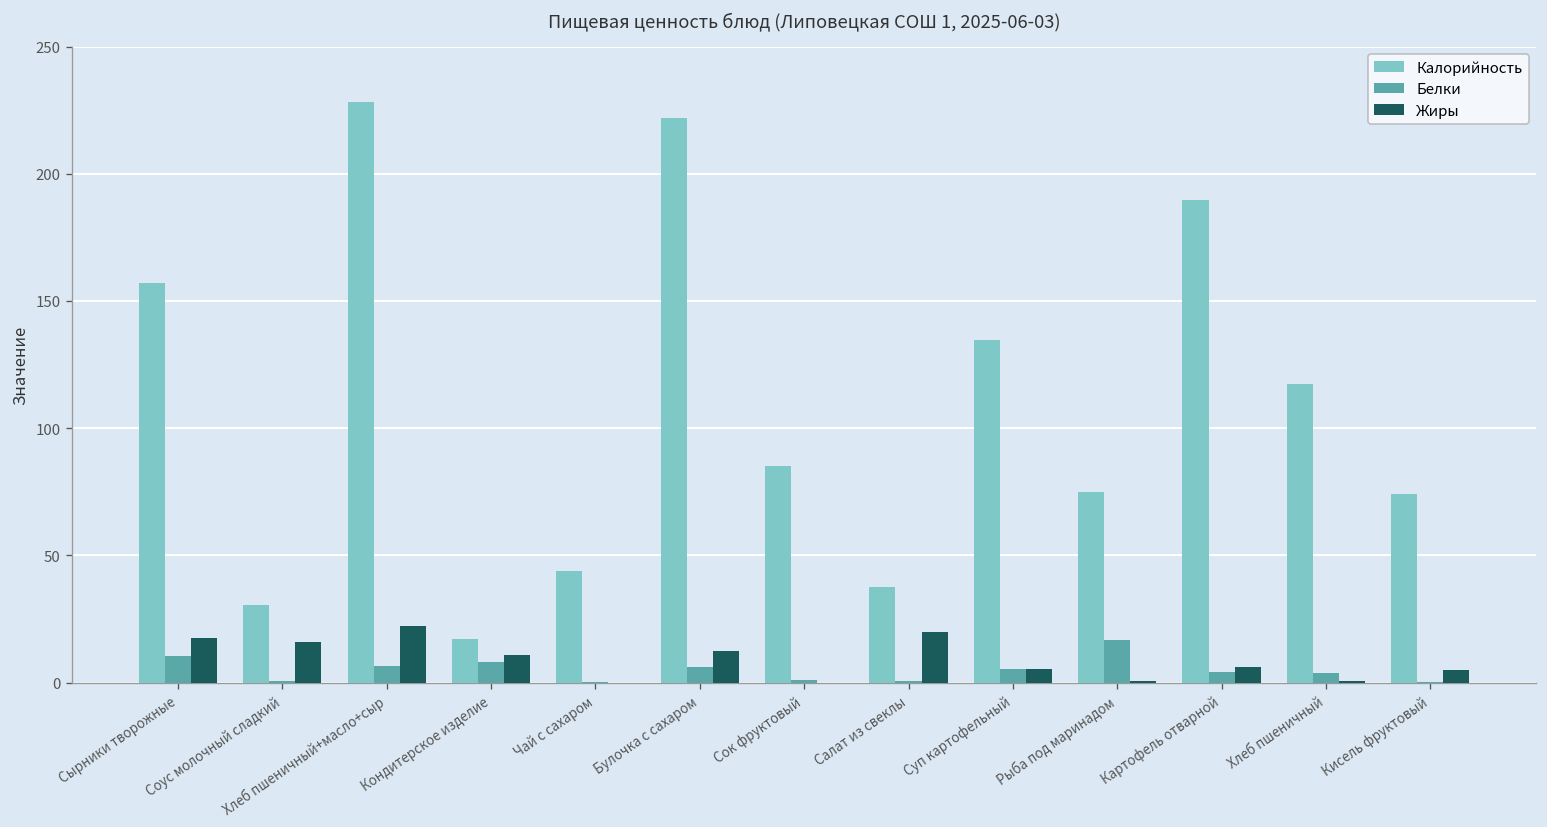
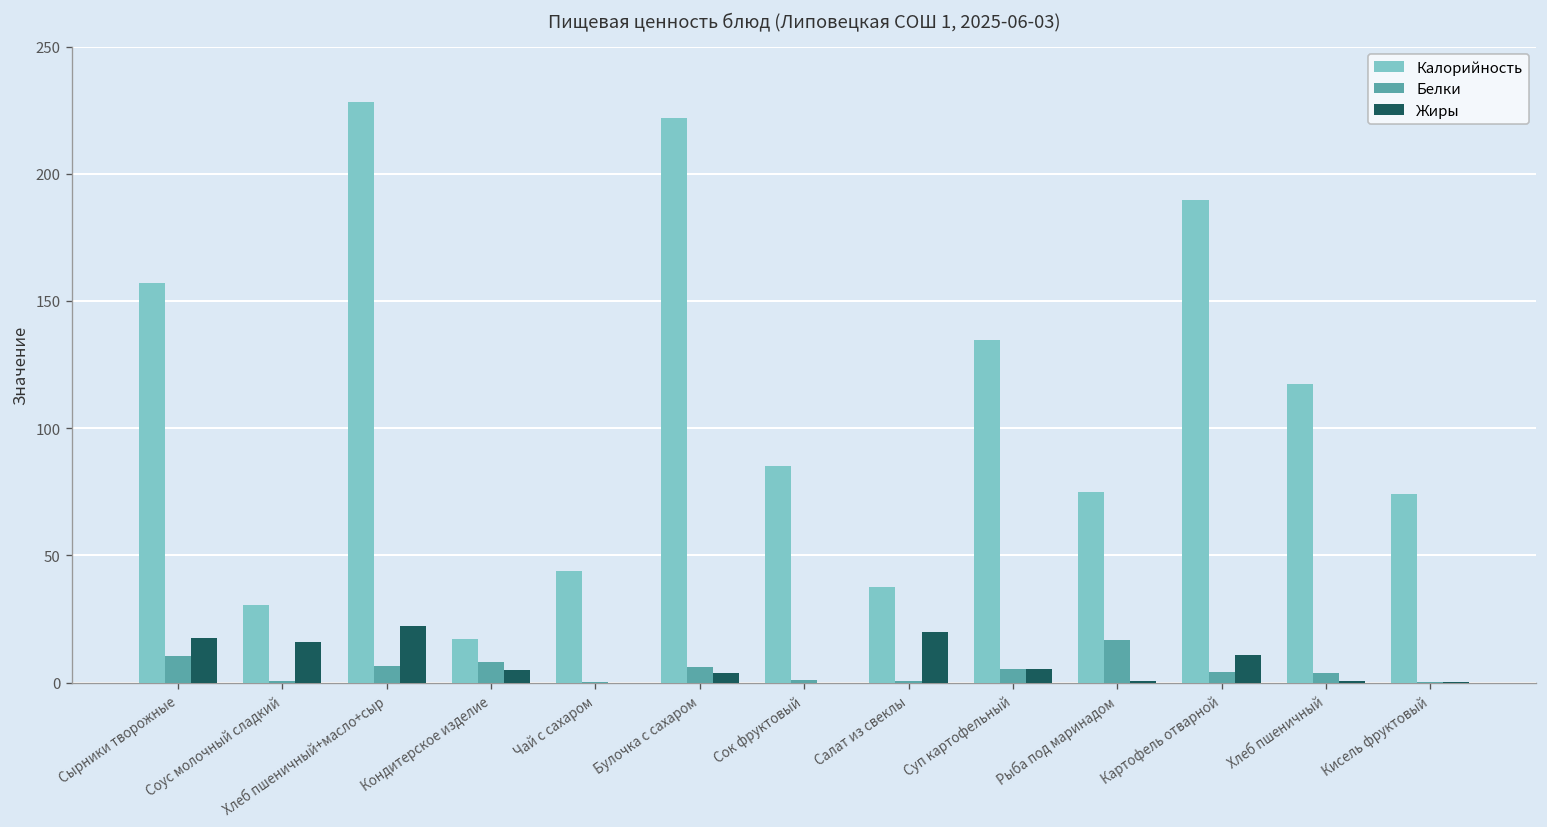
Жиры, Кондитерское изделие: 11 -> 5
Жиры, Булочка с сахаром: 12 -> 4
Жиры, Картофель отварной: 6 -> 11
Жиры, Кисель фруктовый: 5 -> 0
